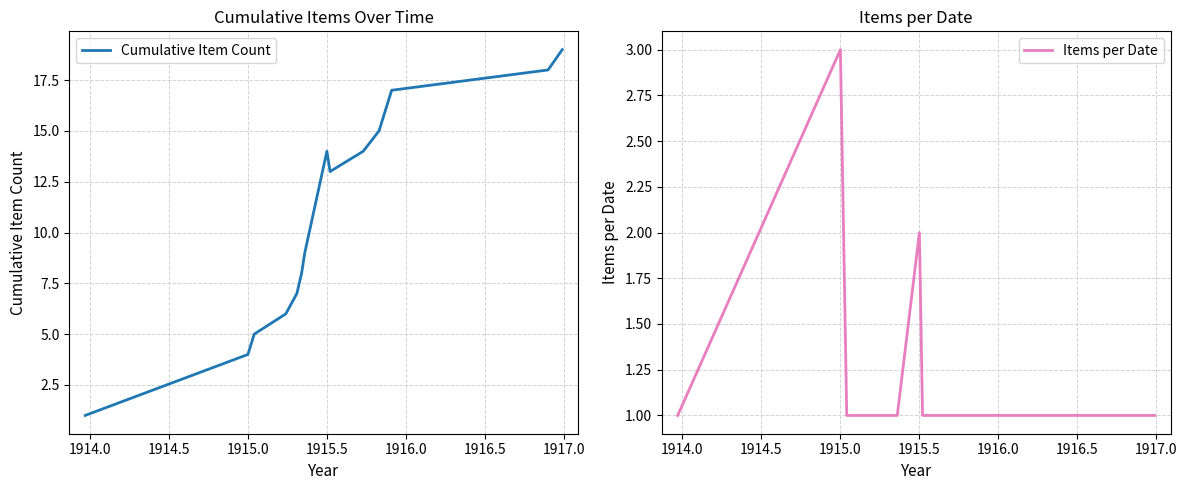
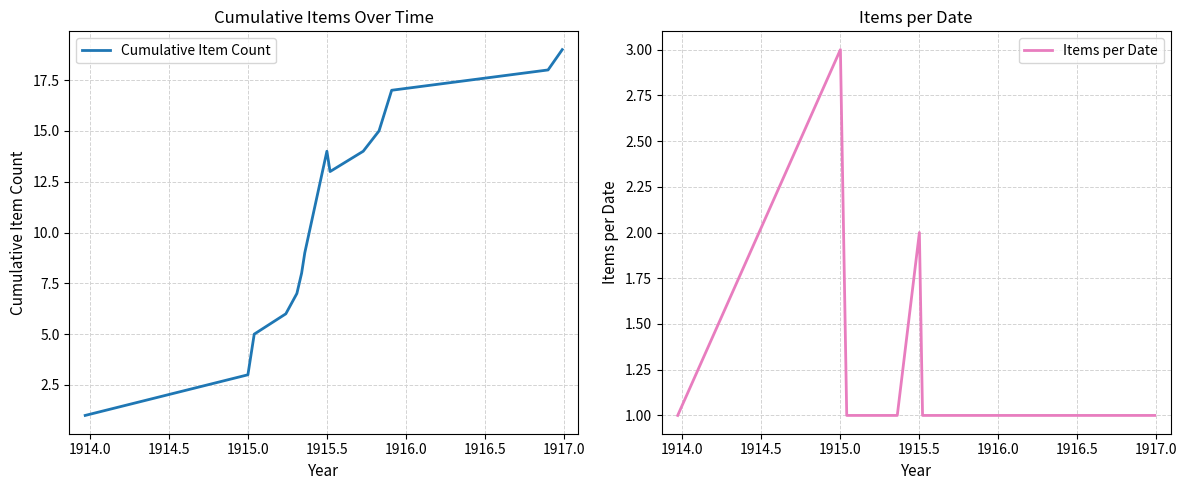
Cumulative Items Over Time, 1915.0: 4 -> 3
